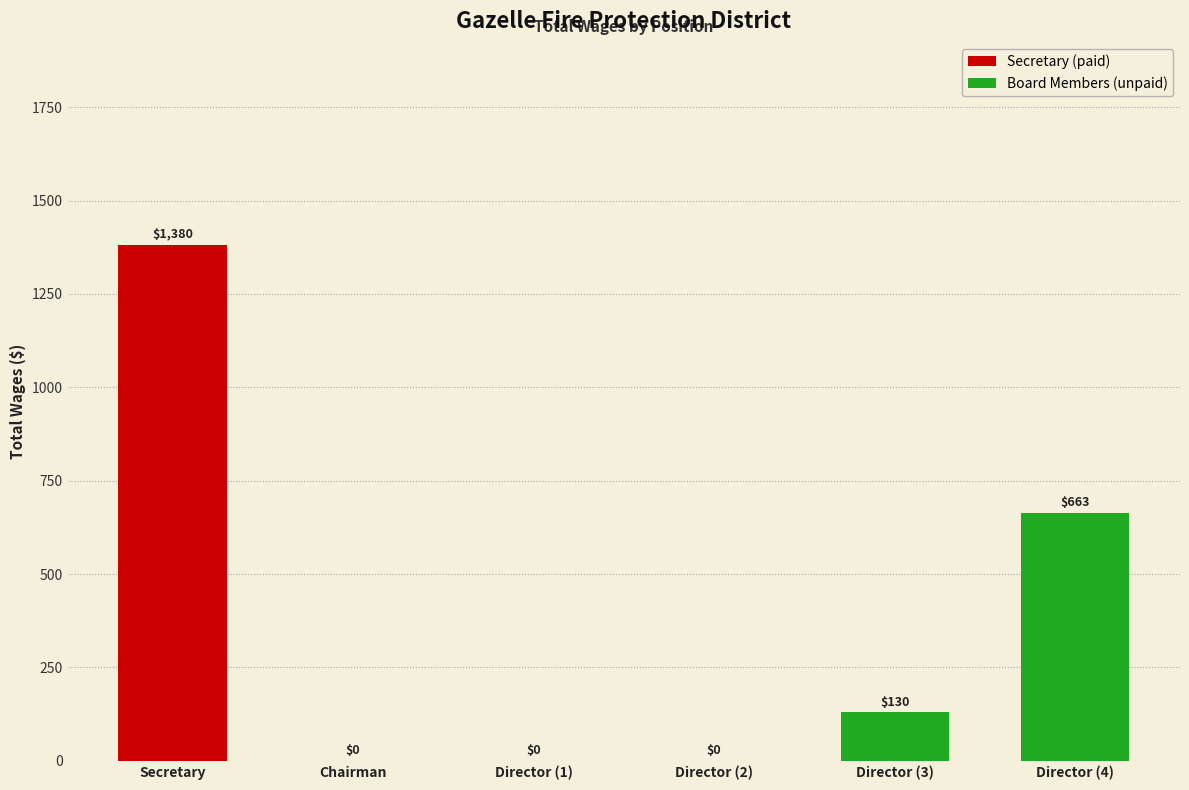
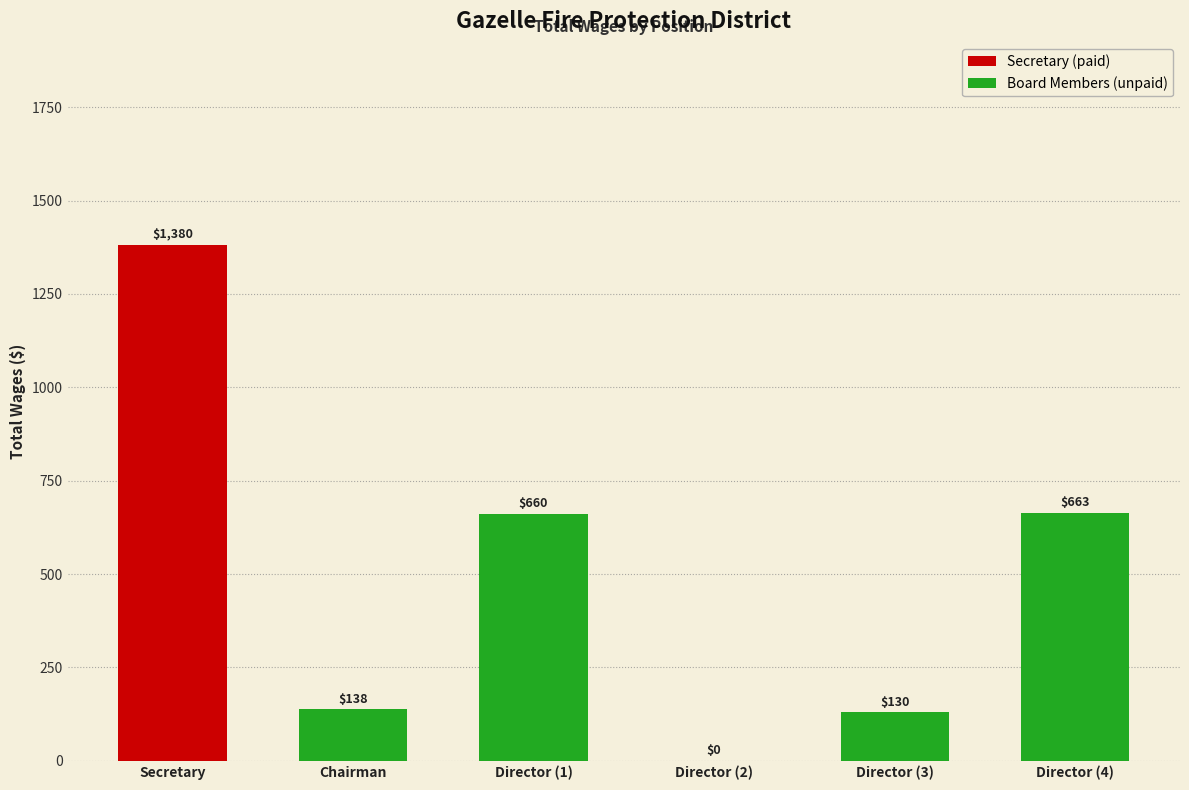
Chairman: $0 -> $138
Director (1): $0 -> $660
